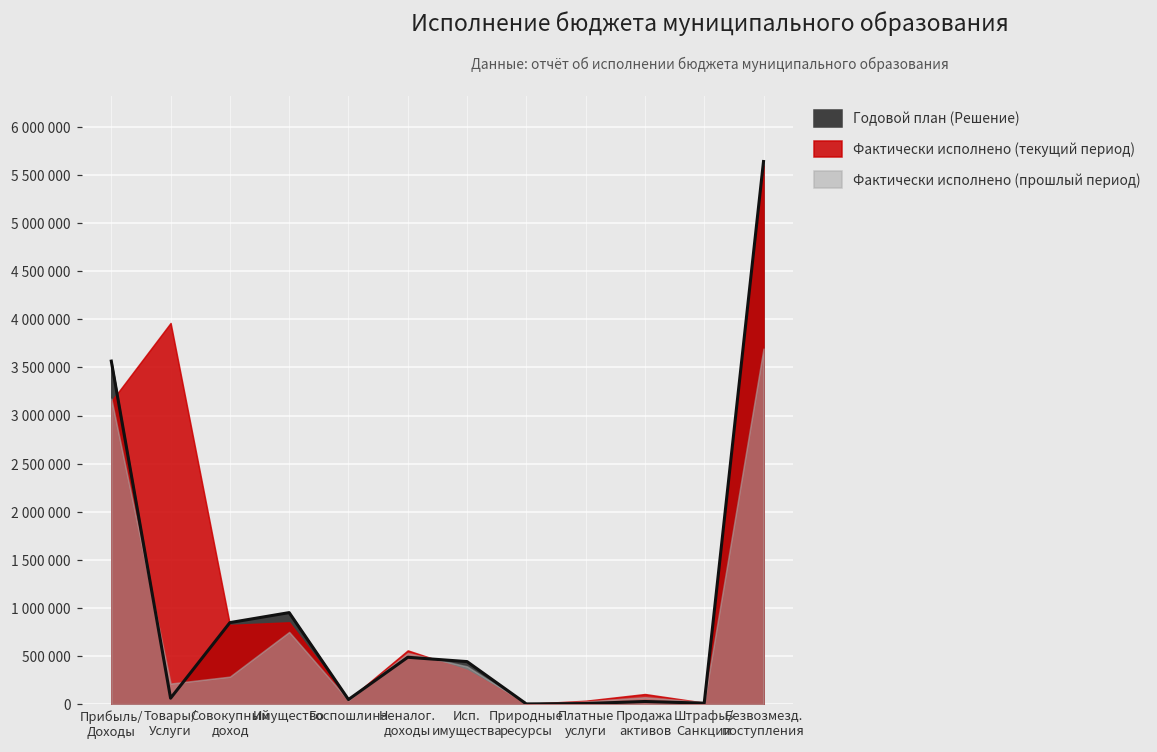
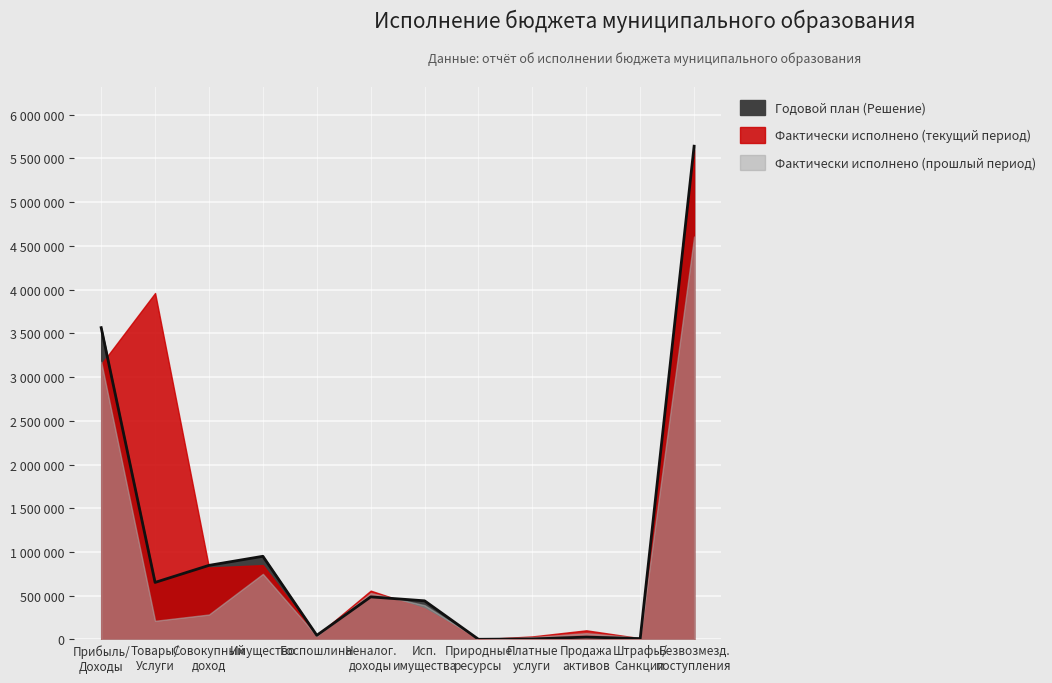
Годовой план (Решение), Товары/ Услуги: 100000 -> 700000
Фактически исполнено (прошлый период), Безвозмезд. поступления: 3700000 -> 4600000
